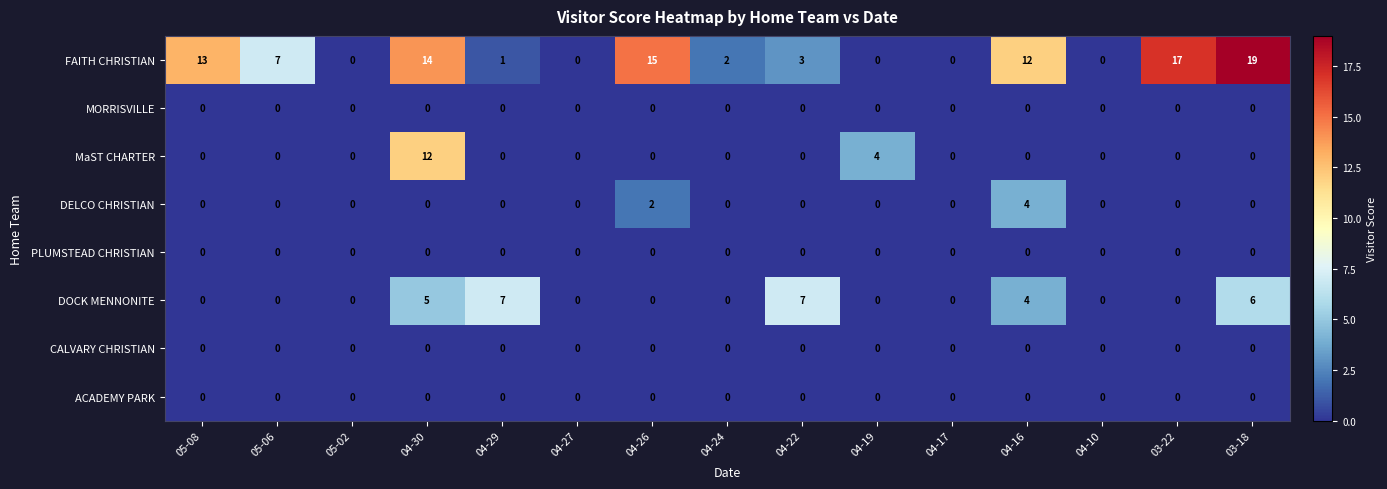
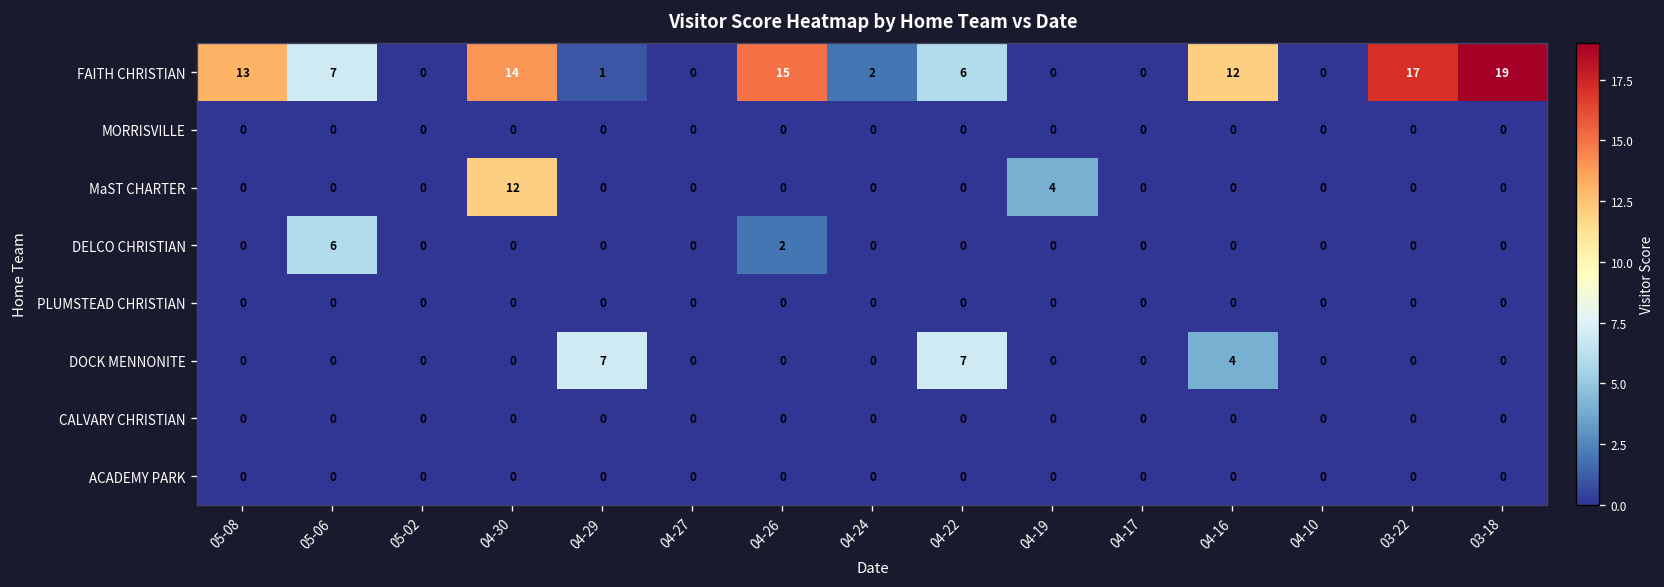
FAITH CHRISTIAN, 04-22: 3 -> 6
DELCO CHRISTIAN, 05-06: 0 -> 6
DELCO CHRISTIAN, 04-16: 4 -> 0
DOCK MENNONITE, 04-30: 5 -> 0
DOCK MENNONITE, 03-18: 6 -> 0
